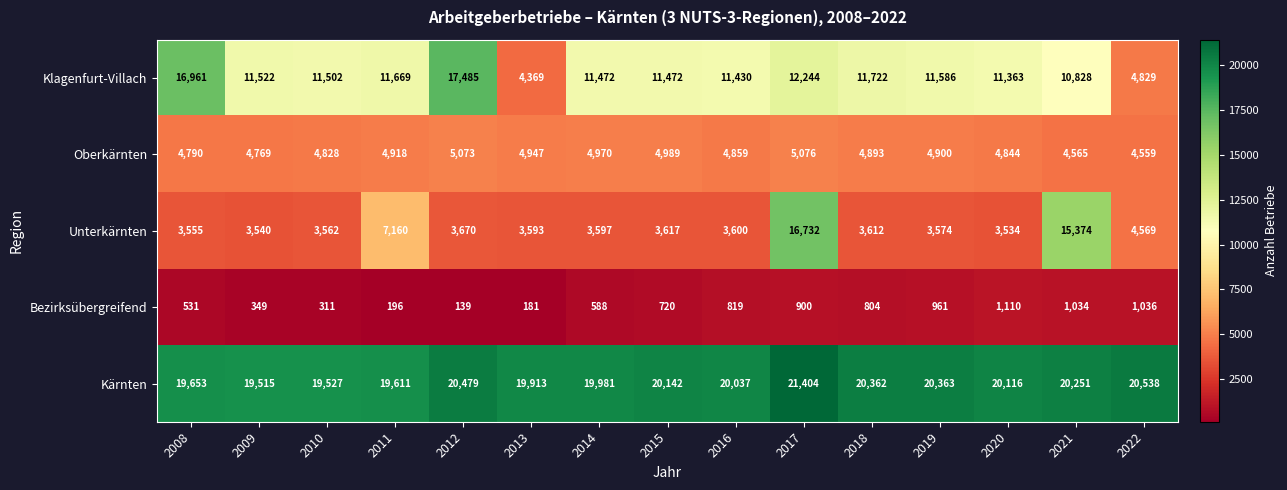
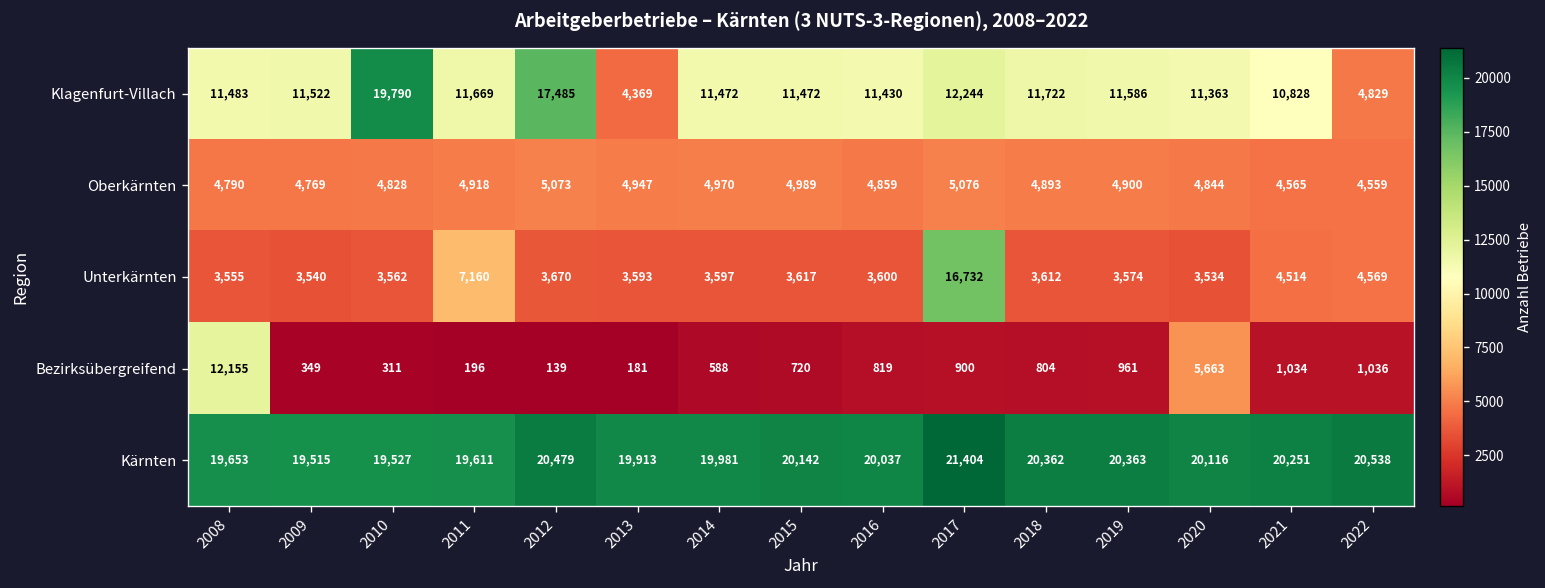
Klagenfurt-Villach, 2008: 16,961 -> 11,483
Klagenfurt-Villach, 2010: 11,502 -> 19,790
Unterkärnten, 2021: 15,374 -> 4,514
Bezirksübergreifend, 2008: 531 -> 12,155
Bezirksübergreifend, 2020: 1,110 -> 5,663
